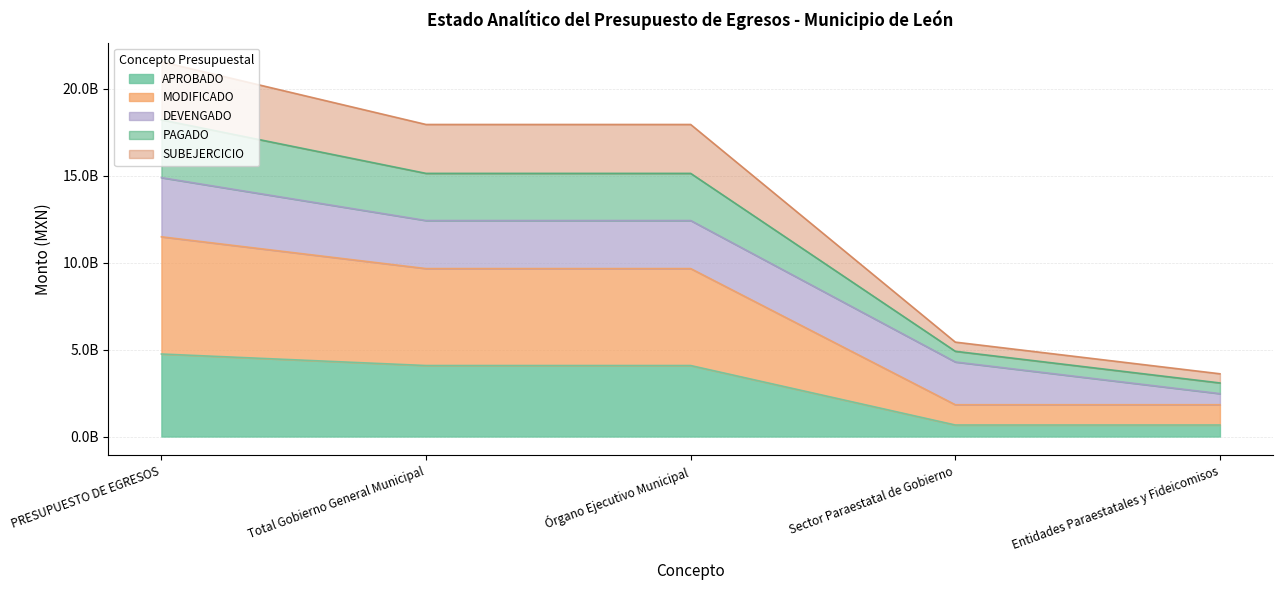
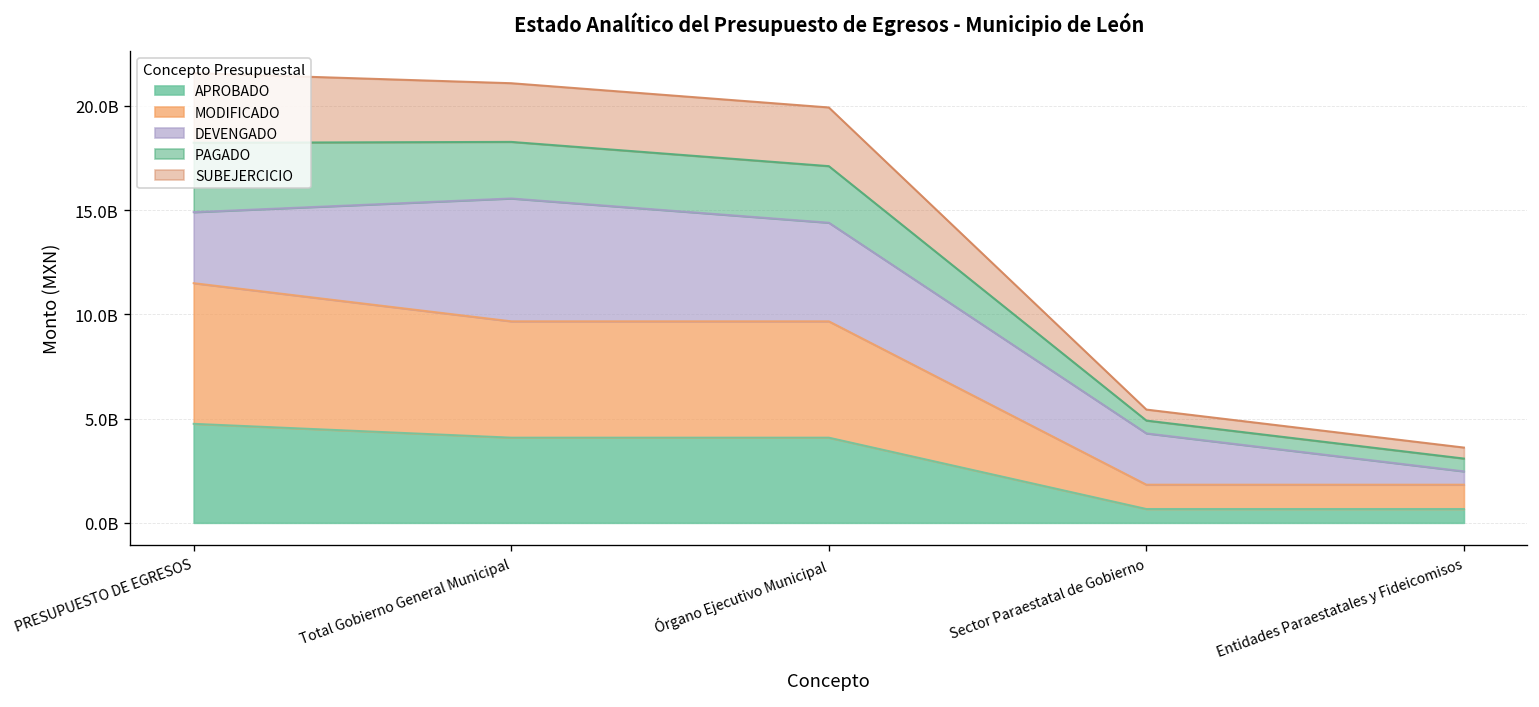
DEVENGADO, Total Gobierno General Municipal: 2800000000 -> 5900000000
DEVENGADO, Órgano Ejecutivo Municipal: 2800000000 -> 4700000000
